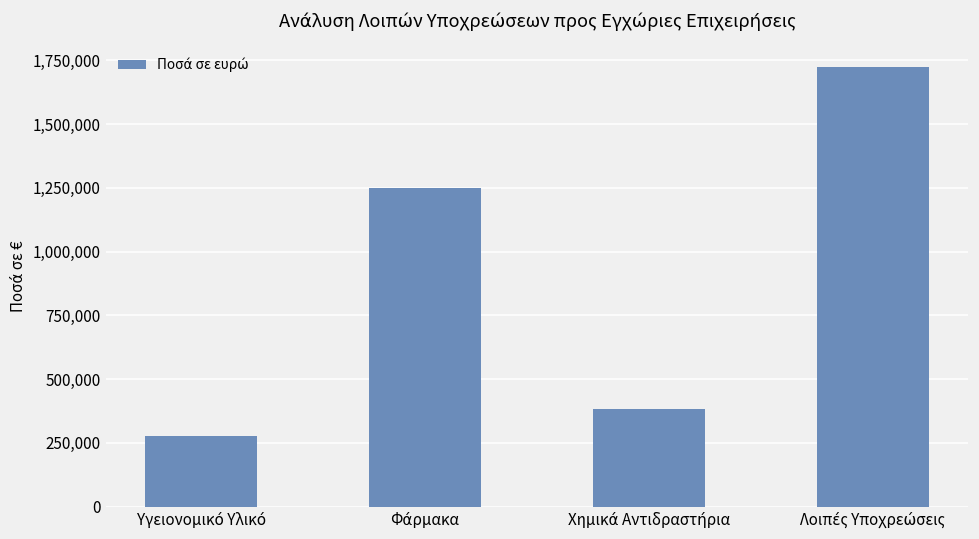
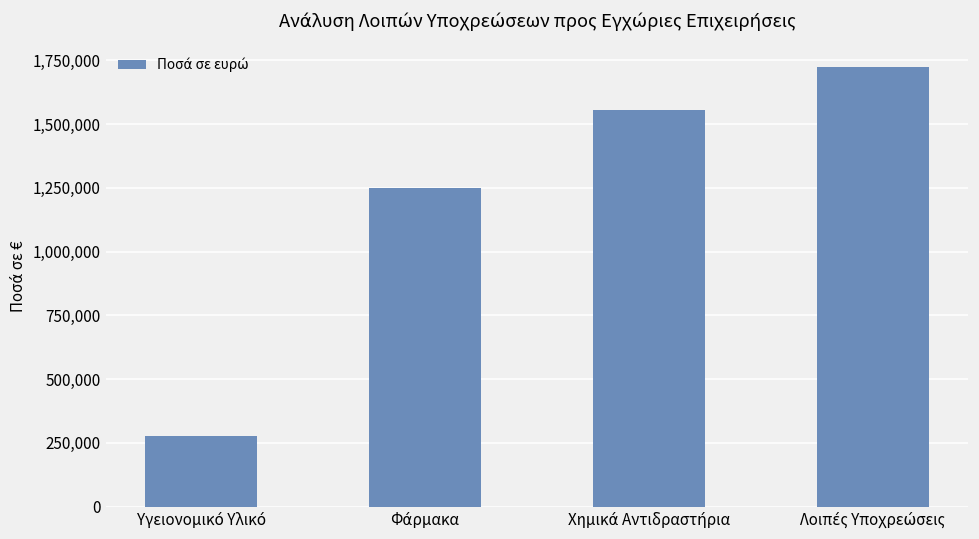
Χημικά Αντιδραστήρια: 380,000 -> 1,560,000
